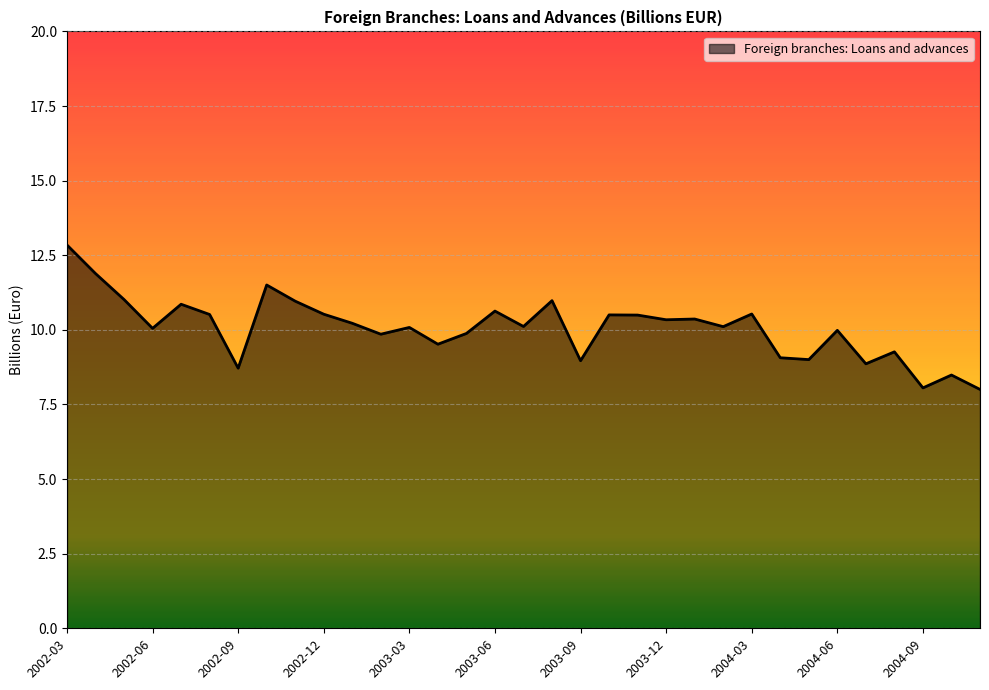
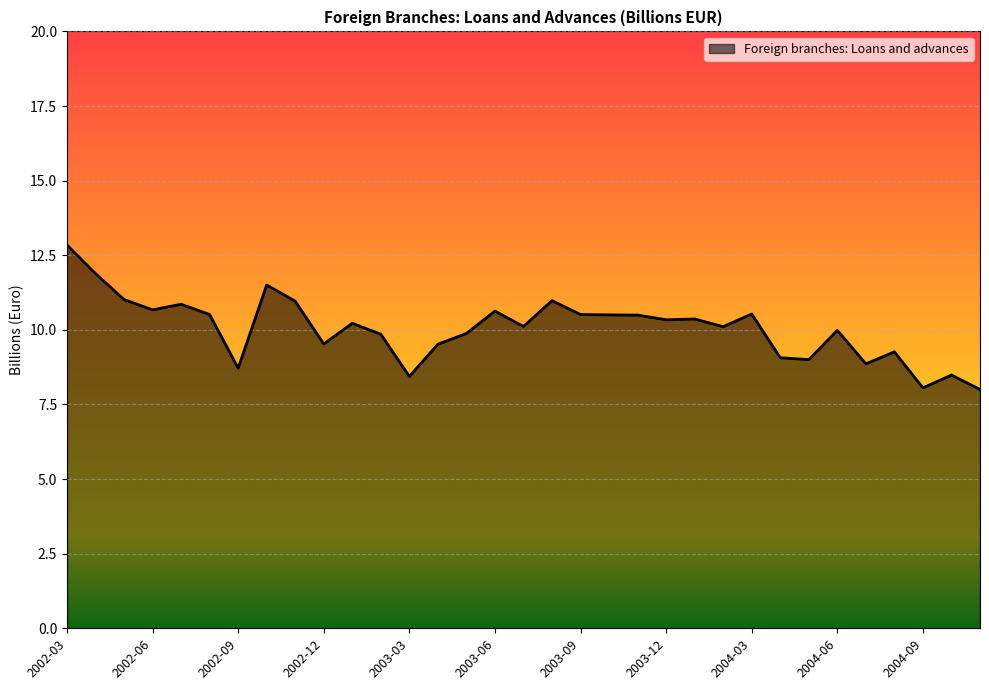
2002-06: 10.1 -> 10.7
2002-12: 10.5 -> 9.5
2003-03: 10.1 -> 8.4
2003-09: 9.0 -> 10.5
